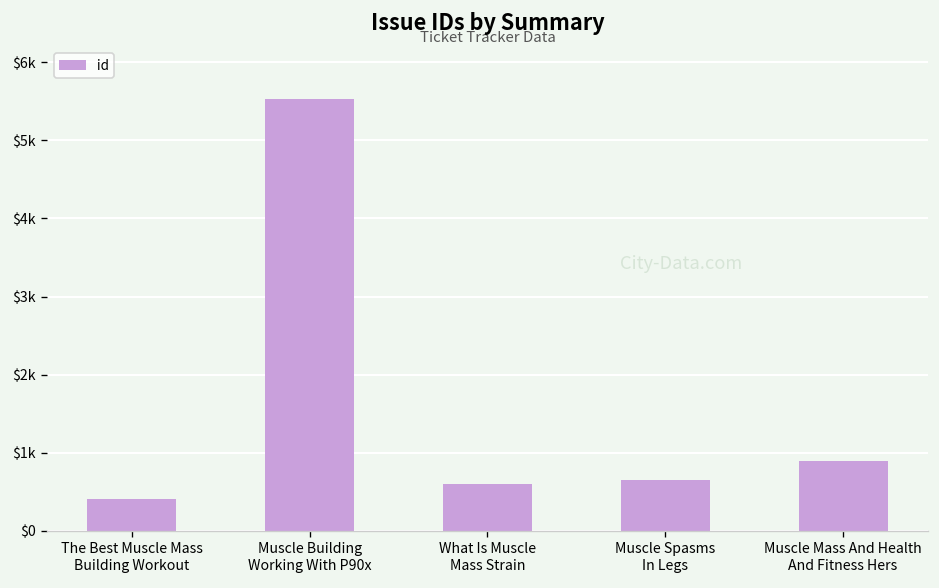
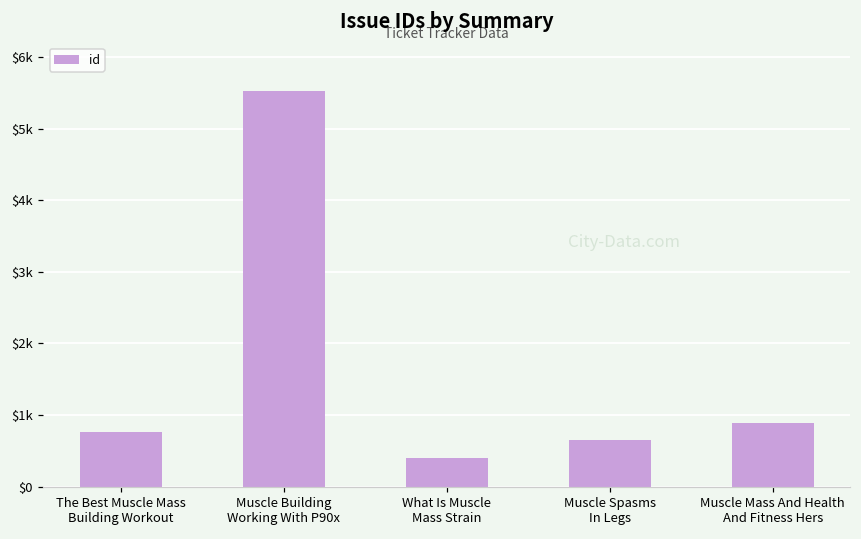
The Best Muscle Mass Building Workout: $400 -> $800
What Is Muscle Mass Strain: $600 -> $400
